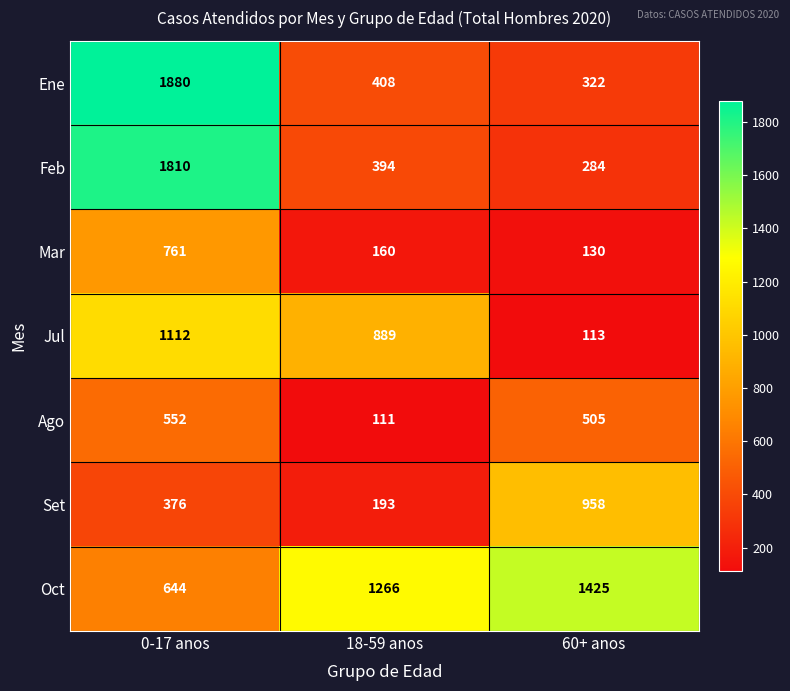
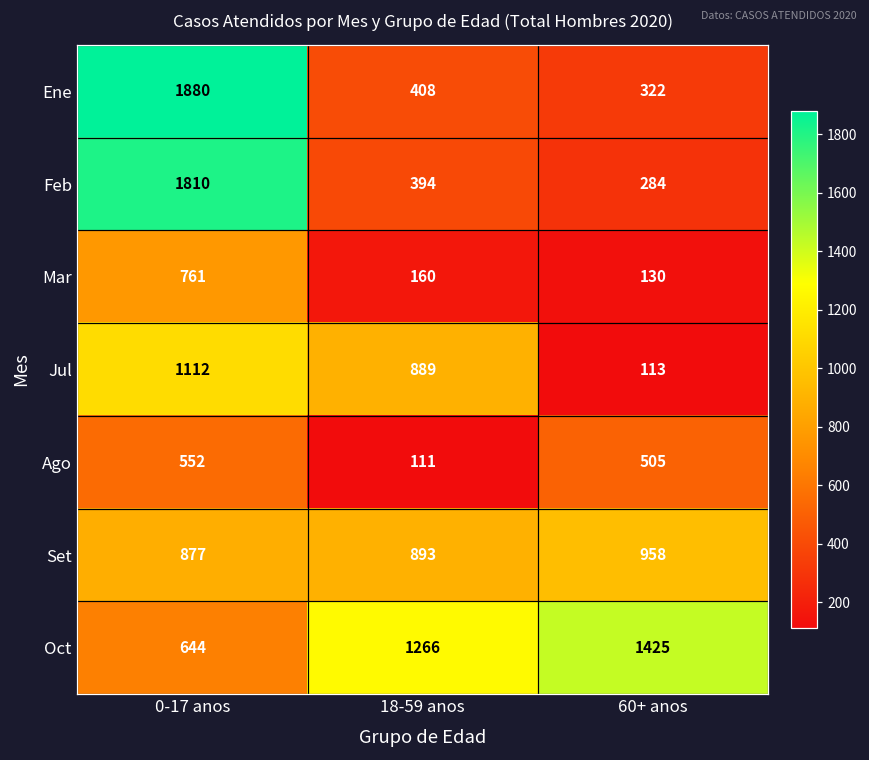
Set, 0-17 anos: 376 -> 877
Set, 18-59 anos: 193 -> 893
